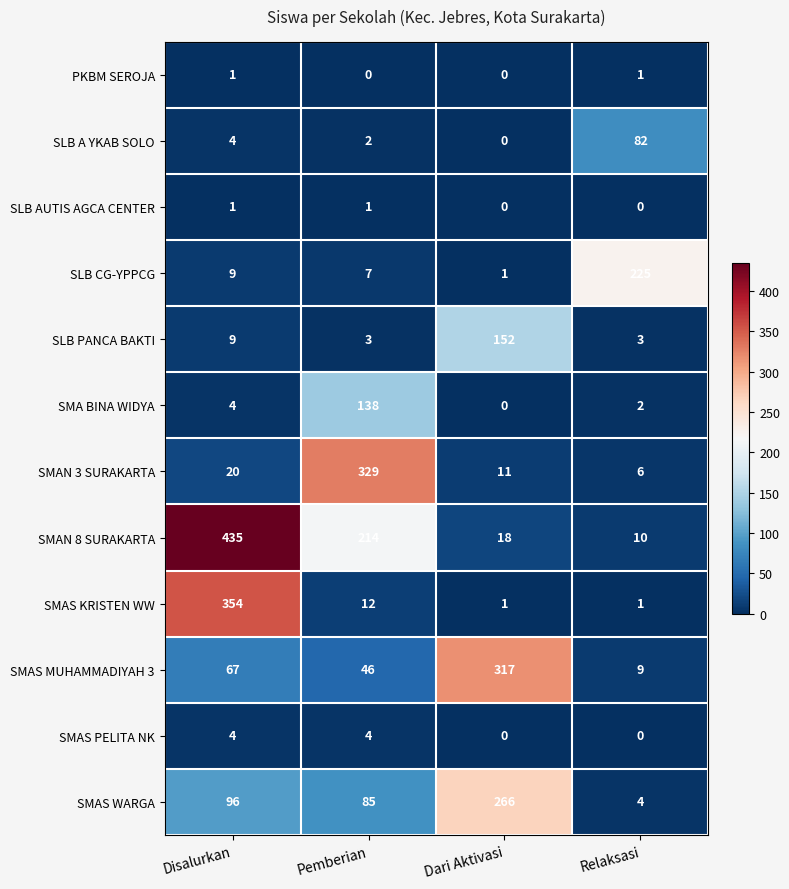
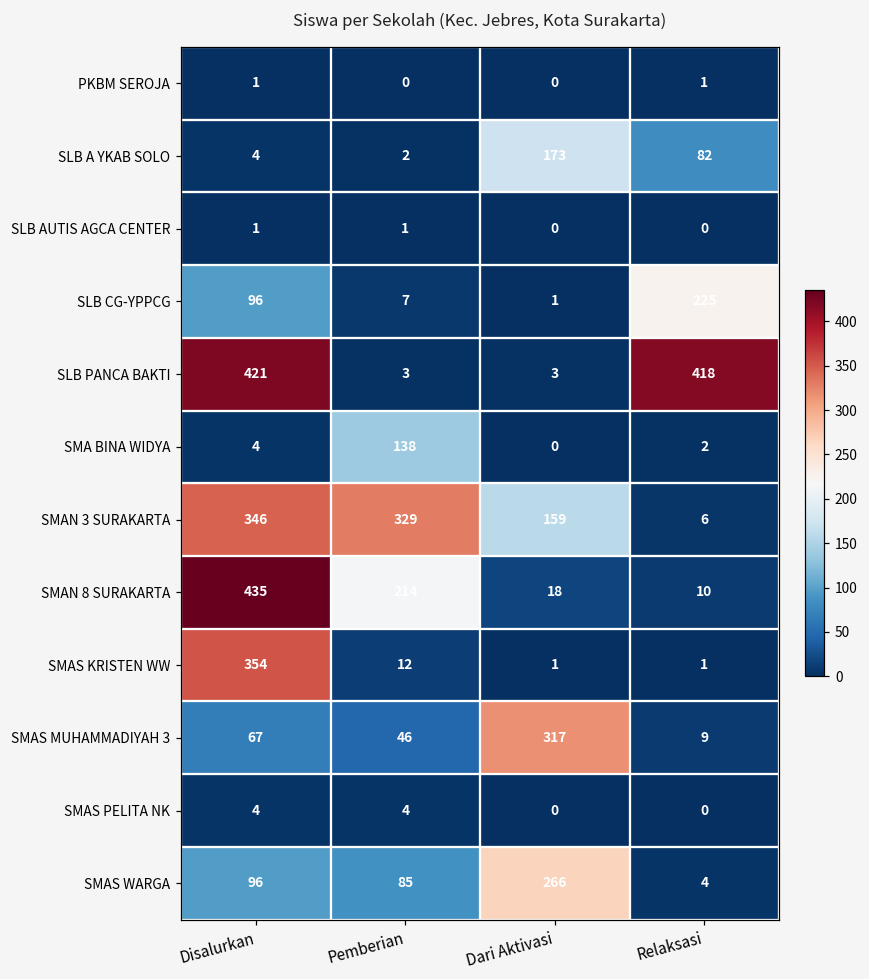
SLB A YKAB SOLO, Dari Aktivasi: 0 -> 173
SLB CG-YPPCG, Disalurkan: 9 -> 96
SLB PANCA BAKTI, Disalurkan: 9 -> 421
SLB PANCA BAKTI, Dari Aktivasi: 152 -> 3
SLB PANCA BAKTI, Relaksasi: 3 -> 418
SMAN 3 SURAKARTA, Disalurkan: 20 -> 346
SMAN 3 SURAKARTA, Dari Aktivasi: 11 -> 159
